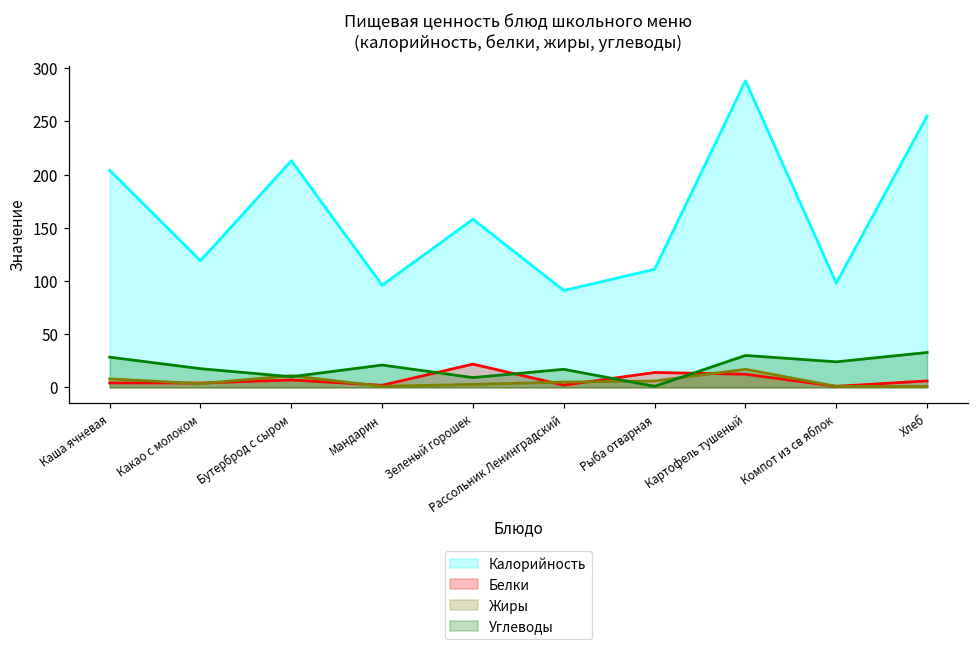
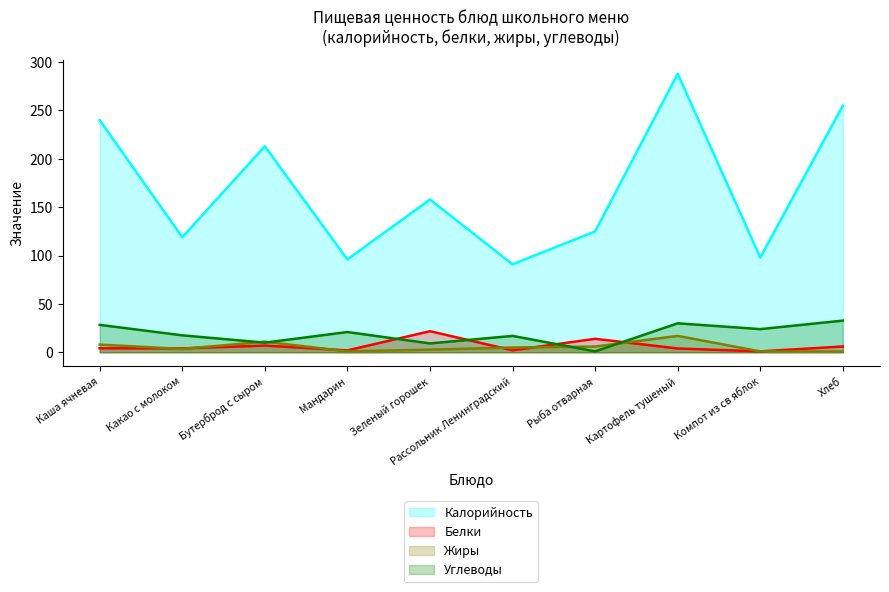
Калорийность, Каша ячневая: 200 -> 240
Калорийность, Рыба отварная: 110 -> 130
Белки, Картофель тушеный: 10 -> 0
